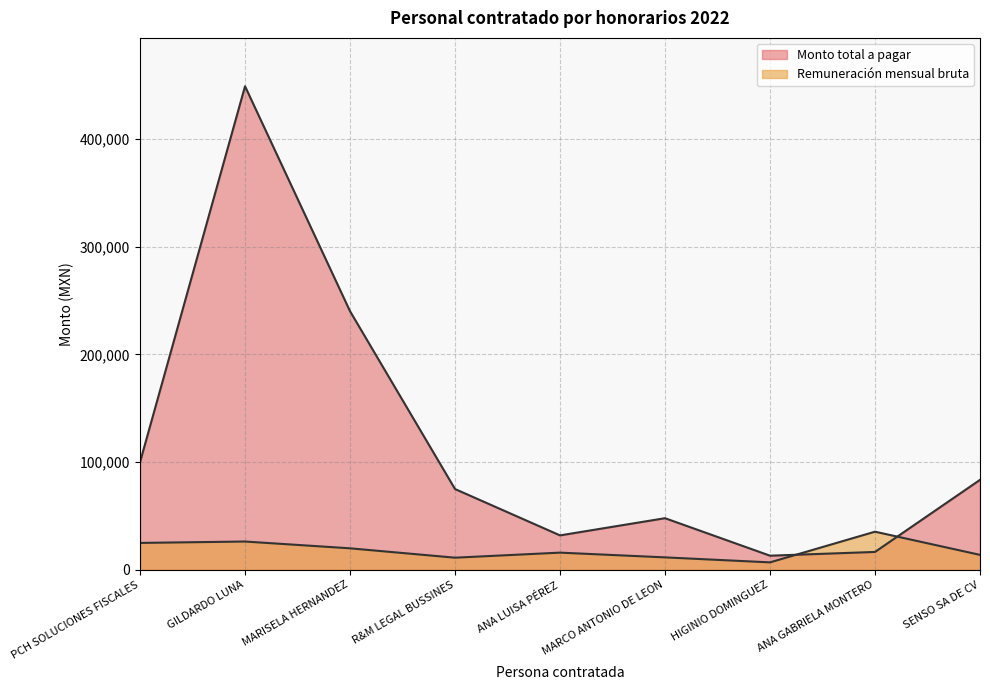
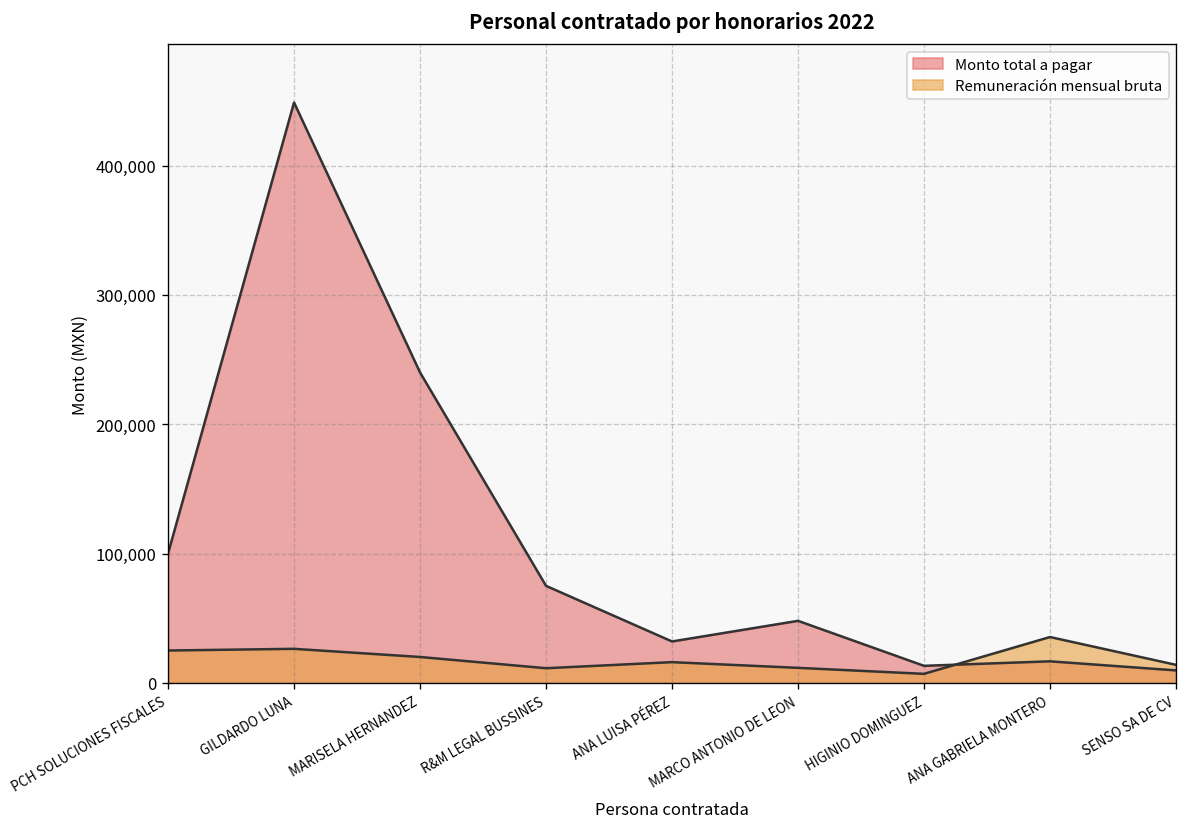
Monto total a pagar, SENSO SA DE CV: 84,000 -> 10,000
